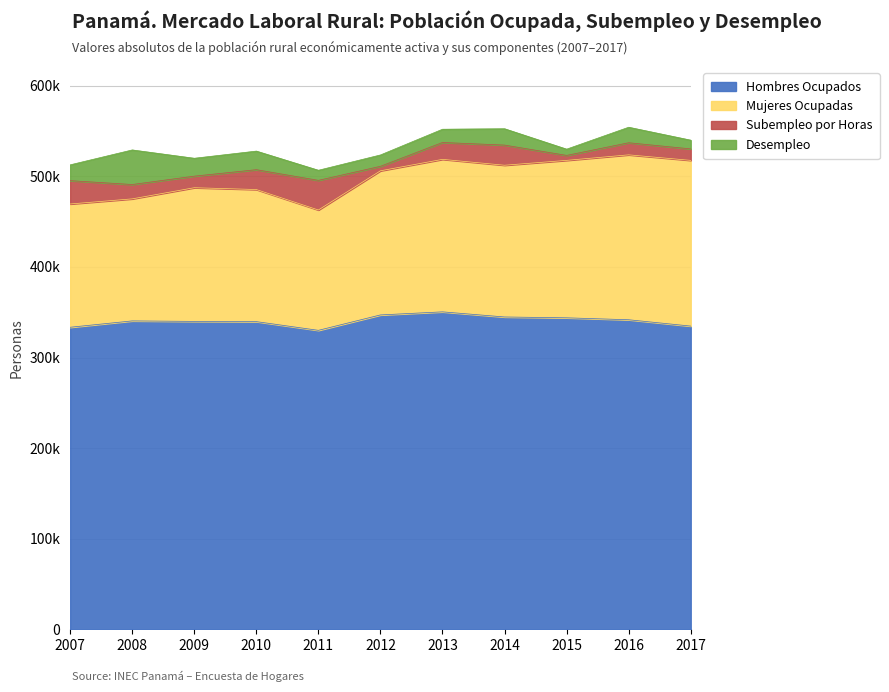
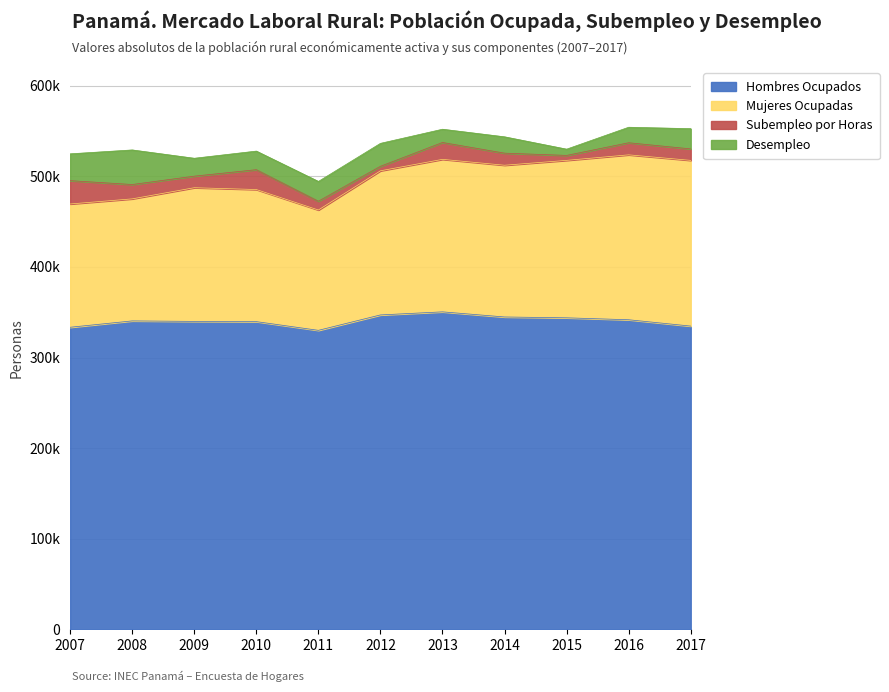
Desempleo, 2007: 20000 -> 30000
Subempleo por Horas, 2011: 30000 -> 10000
Desempleo, 2011: 10000 -> 20000
Desempleo, 2012: 10000 -> 30000
Subempleo por Horas, 2014: 20000 -> 10000
Desempleo, 2017: 10000 -> 20000
